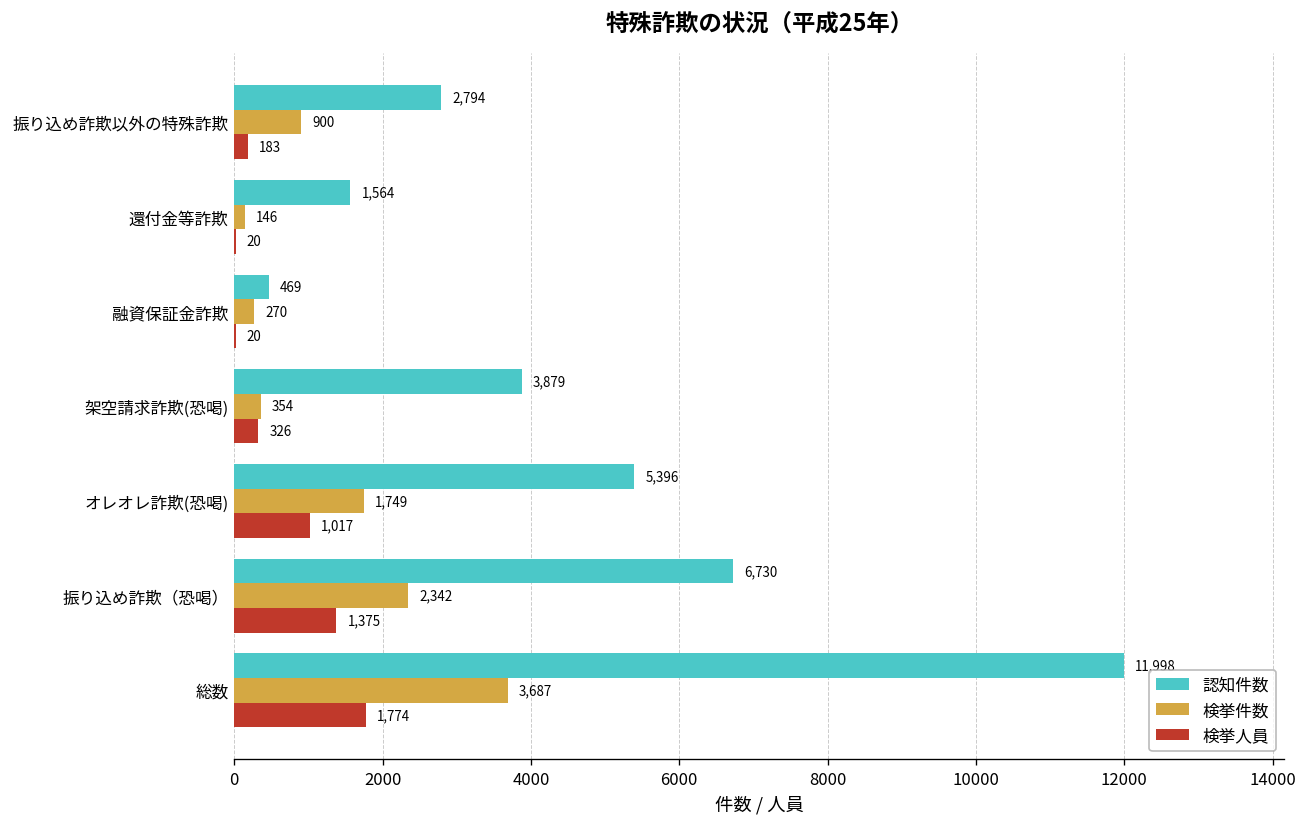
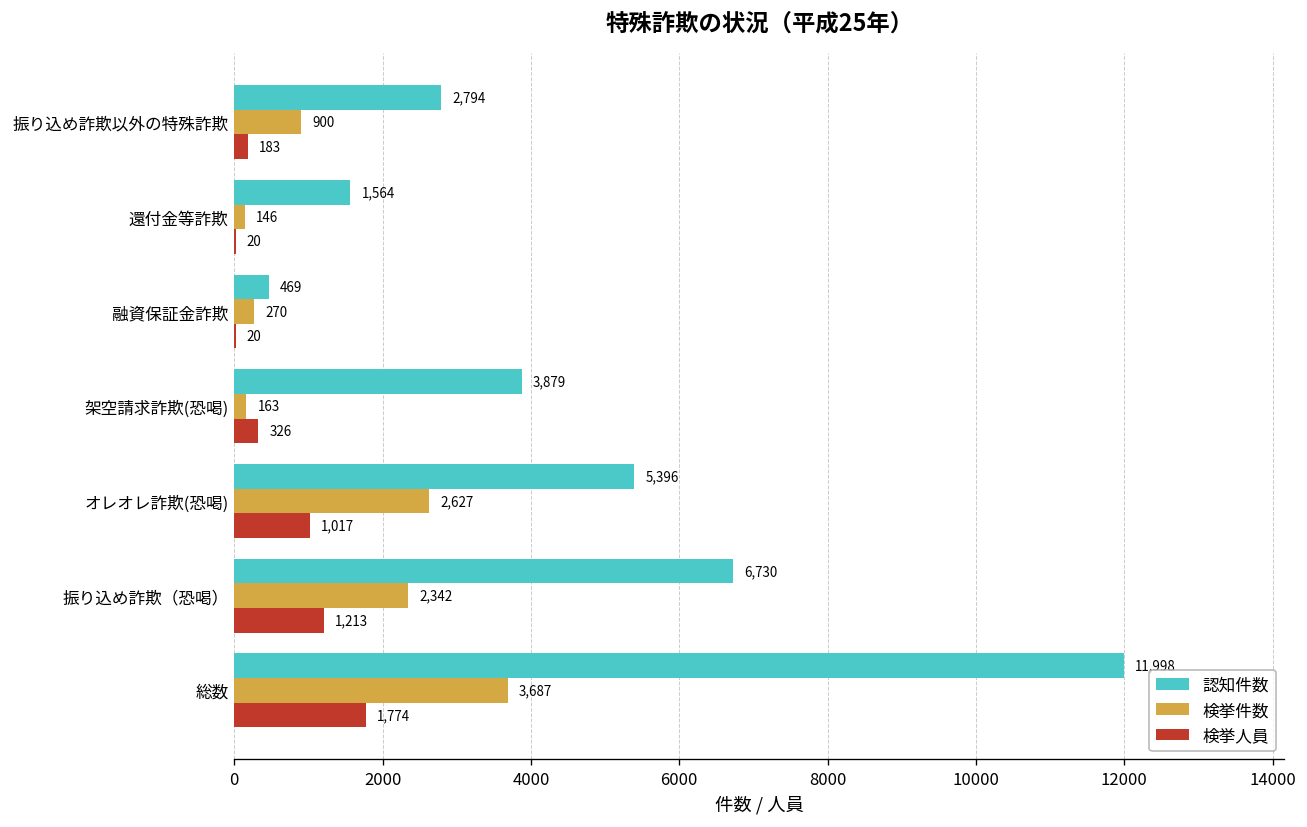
検挙件数, 架空請求詐欺(恐喝): 354 -> 163
検挙件数, オレオレ詐欺(恐喝): 1,749 -> 2,627
検挙人員, 振り込め詐欺（恐喝）: 1,375 -> 1,213
